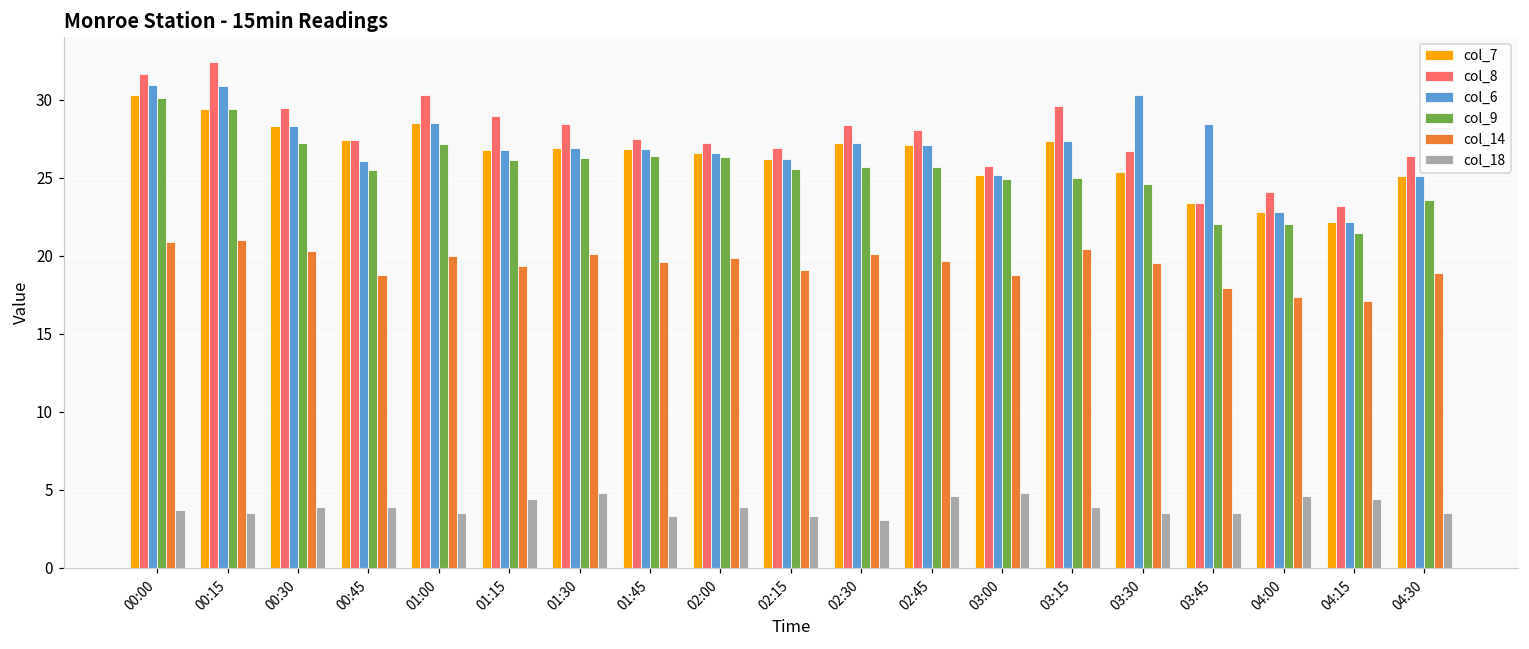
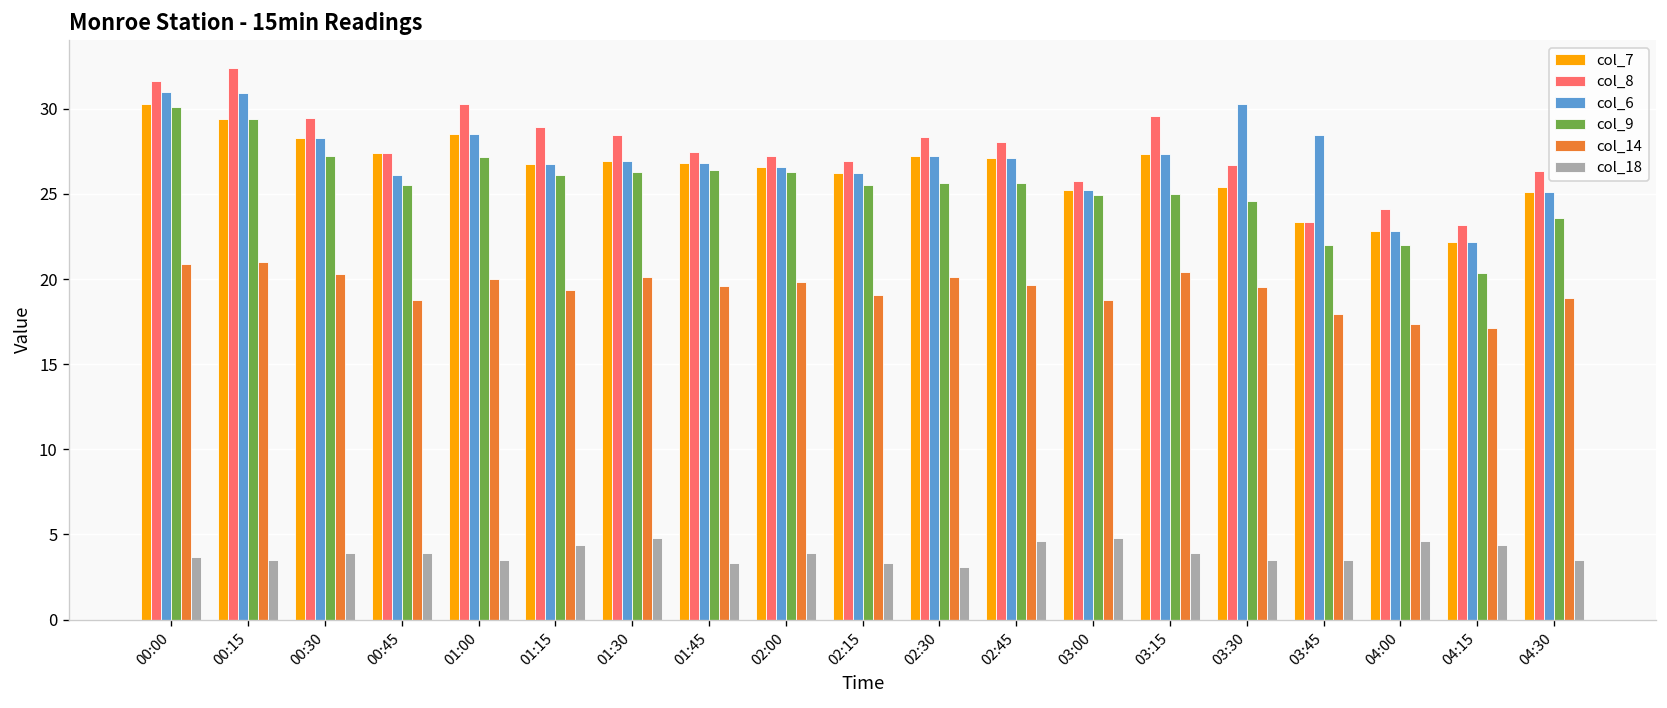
col_9, 04:15: 21.4 -> 20.4
